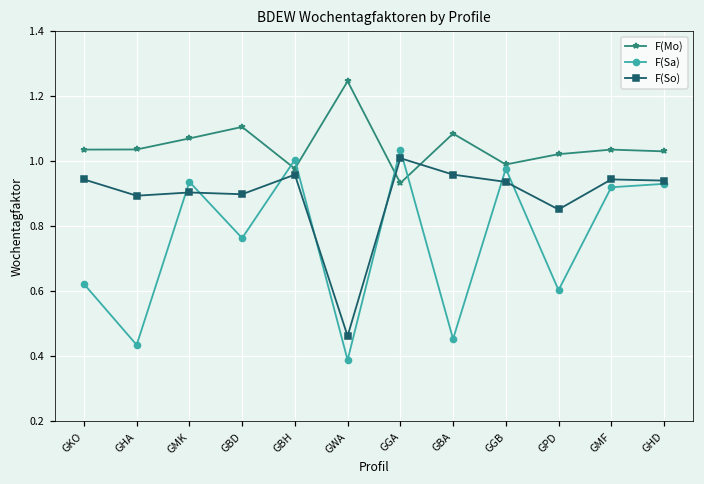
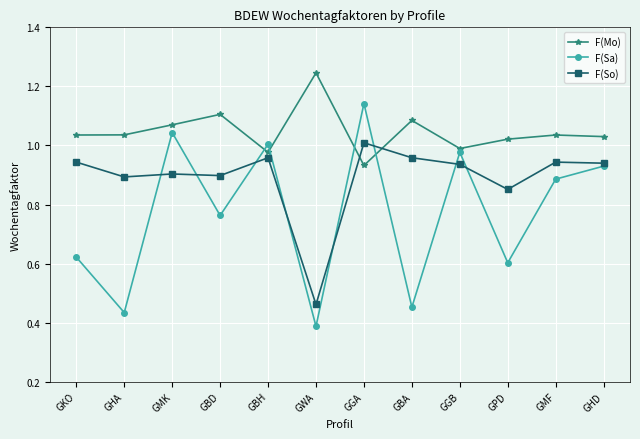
F(Sa), GMK: 0.94 -> 1.04
F(Sa), GGA: 1.04 -> 1.14
F(Sa), GMF: 0.92 -> 0.89
